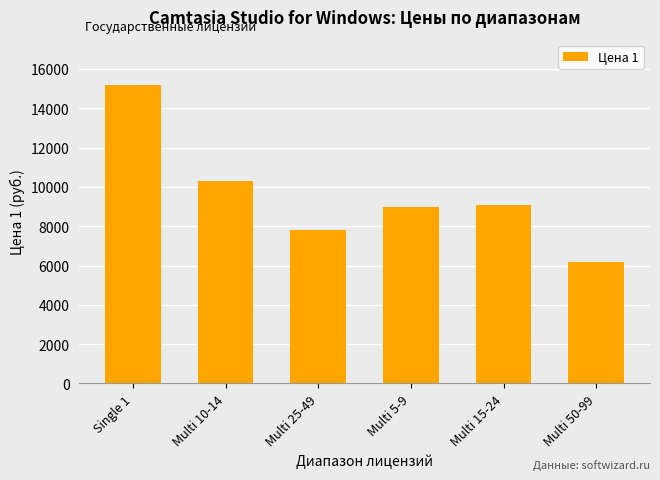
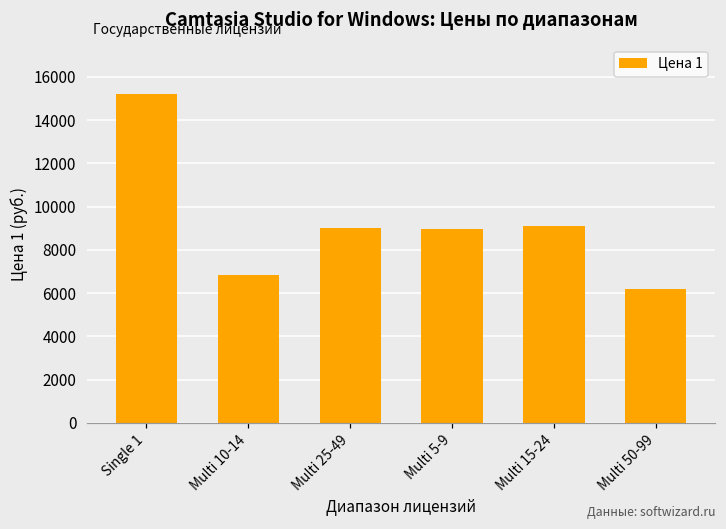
Multi 10-14: 10300 -> 6800
Multi 25-49: 7800 -> 9000
